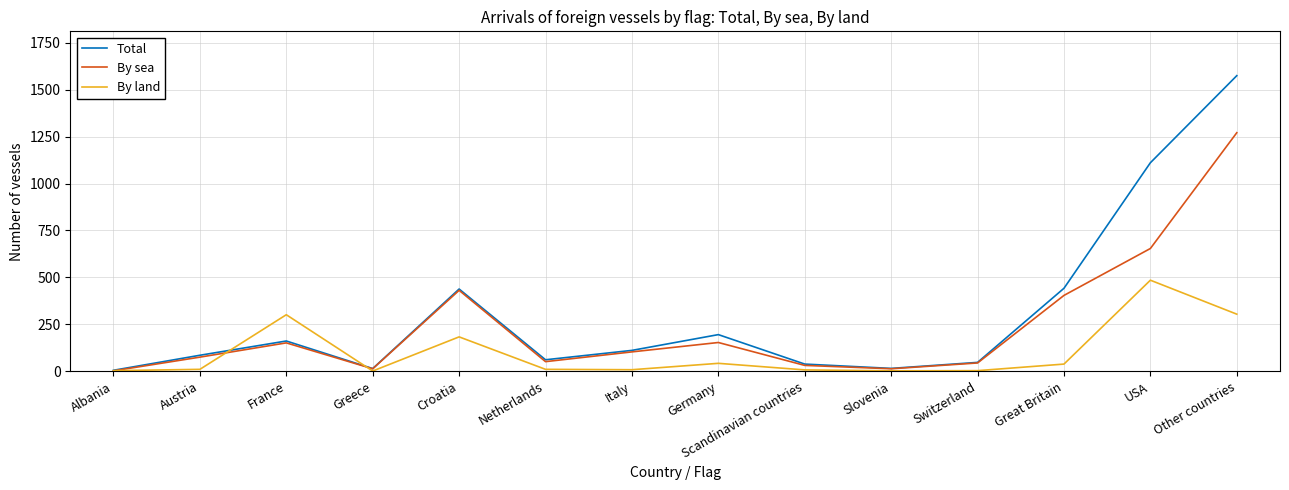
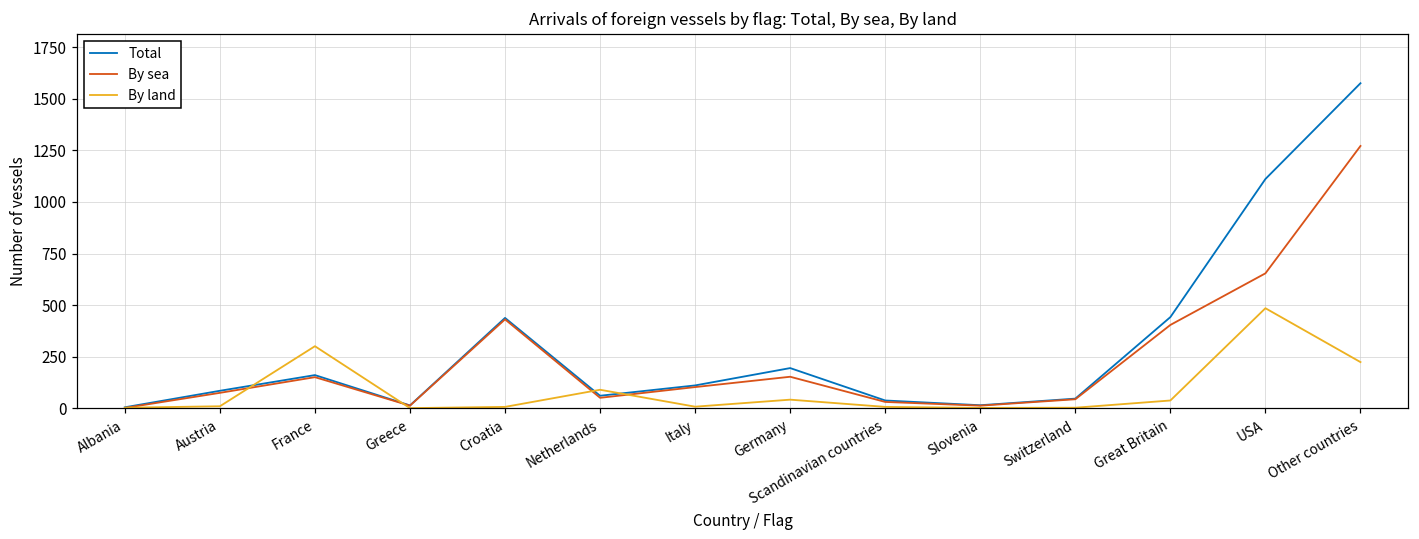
By land, Croatia: 180 -> 10
By land, Netherlands: 10 -> 90
By land, Other countries: 300 -> 220
